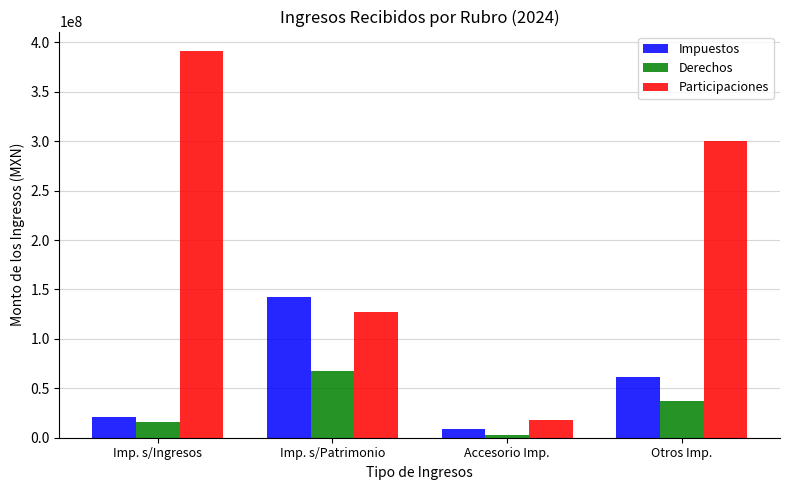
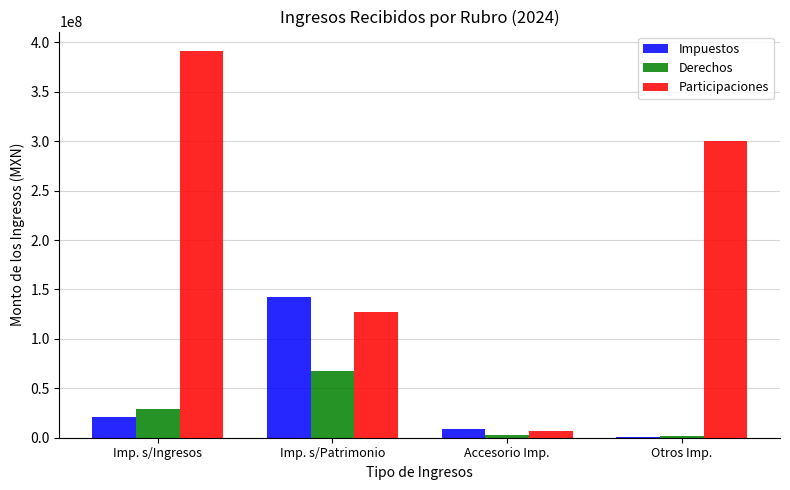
Derechos, Imp. s/Ingresos: 20000000 -> 30000000
Participaciones, Accesorio Imp.: 20000000 -> 10000000
Impuestos, Otros Imp.: 60000000 -> 0
Derechos, Otros Imp.: 40000000 -> 0
